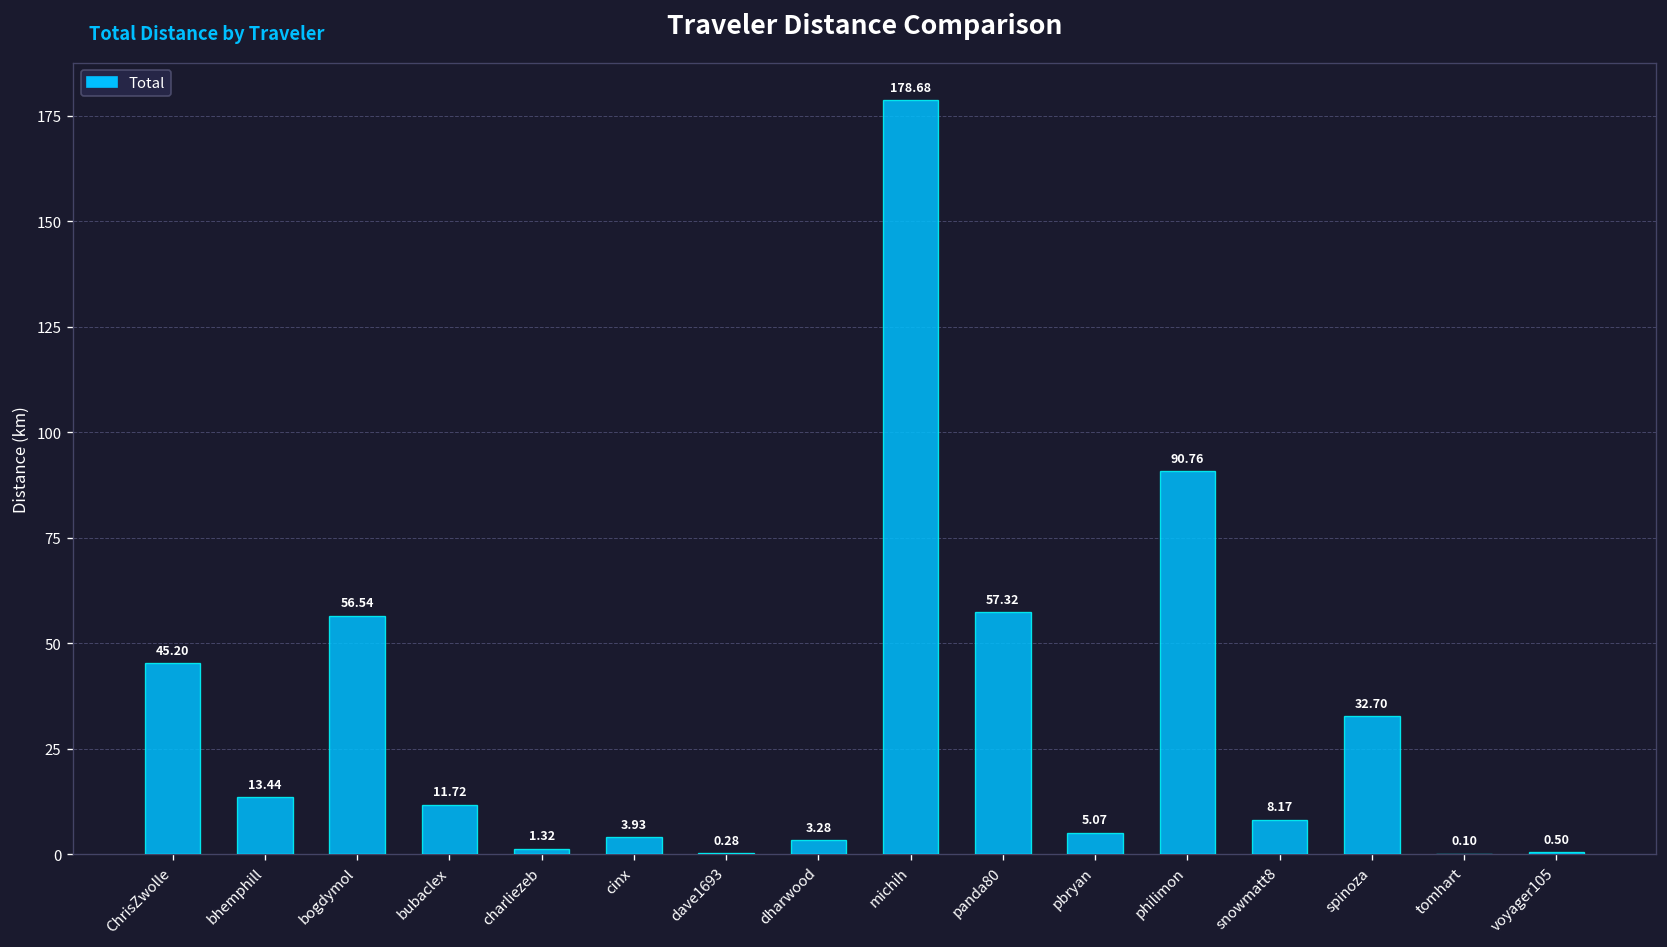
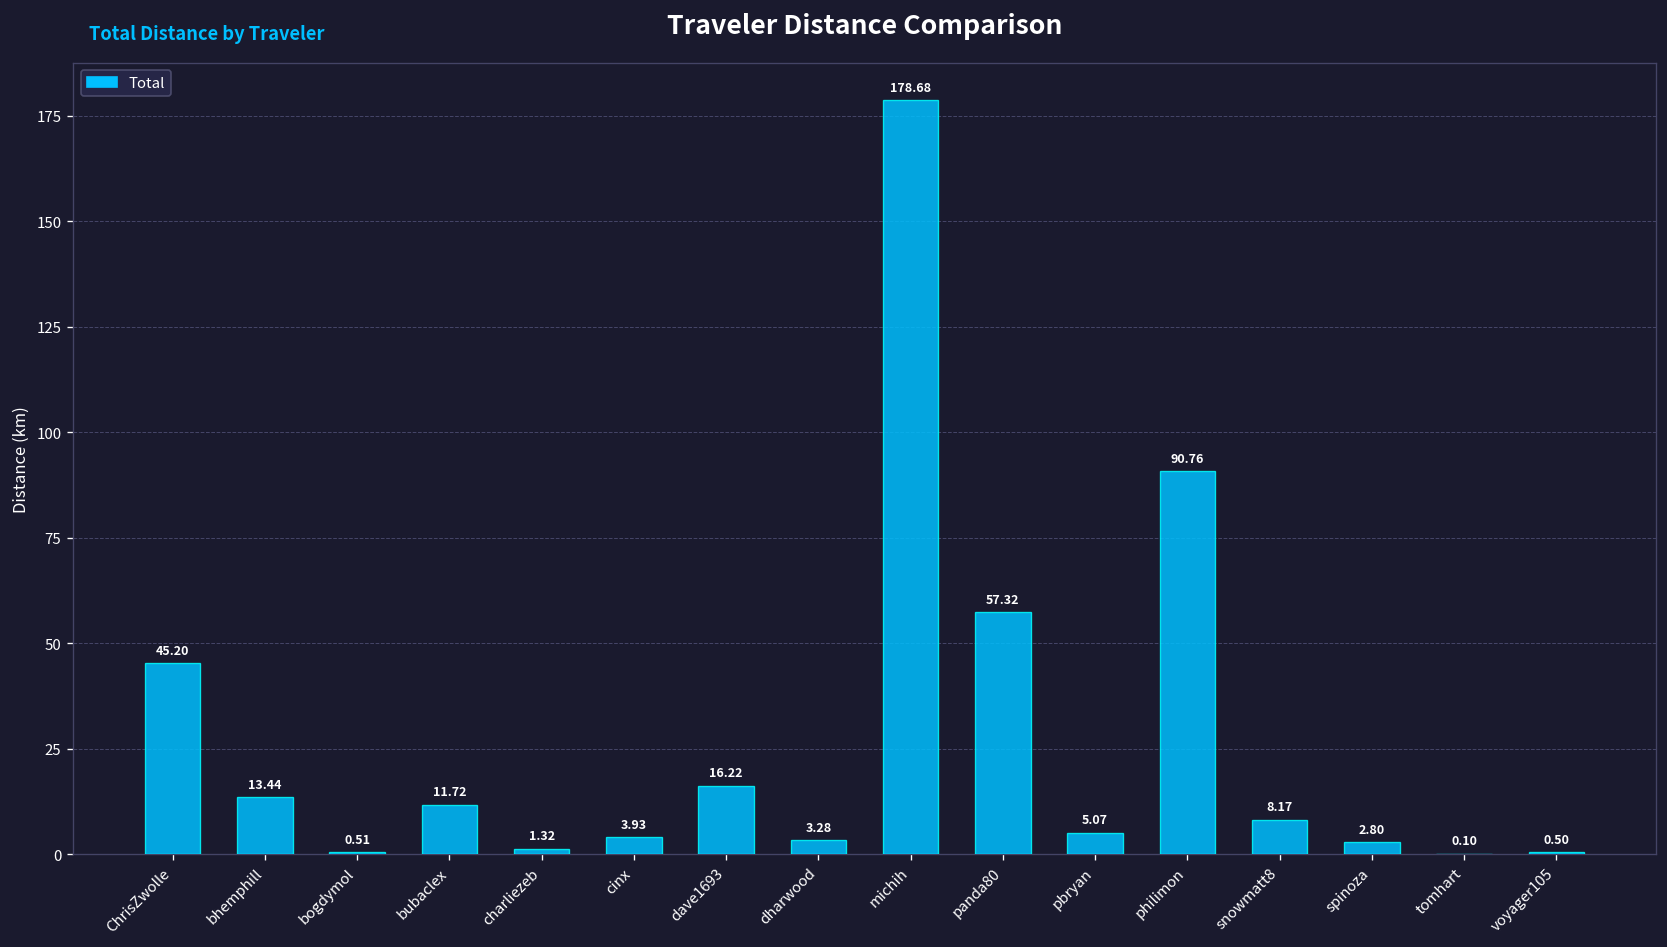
bogdymol: 56.54 -> 0.51
dave1693: 0.28 -> 16.22
spinoza: 32.70 -> 2.80
